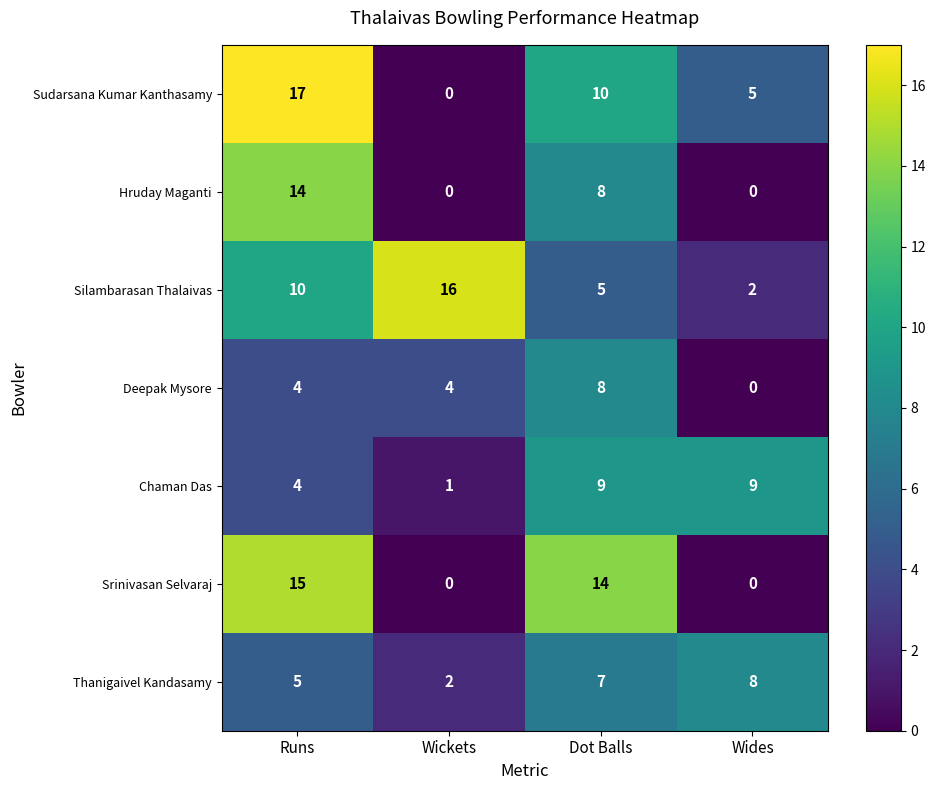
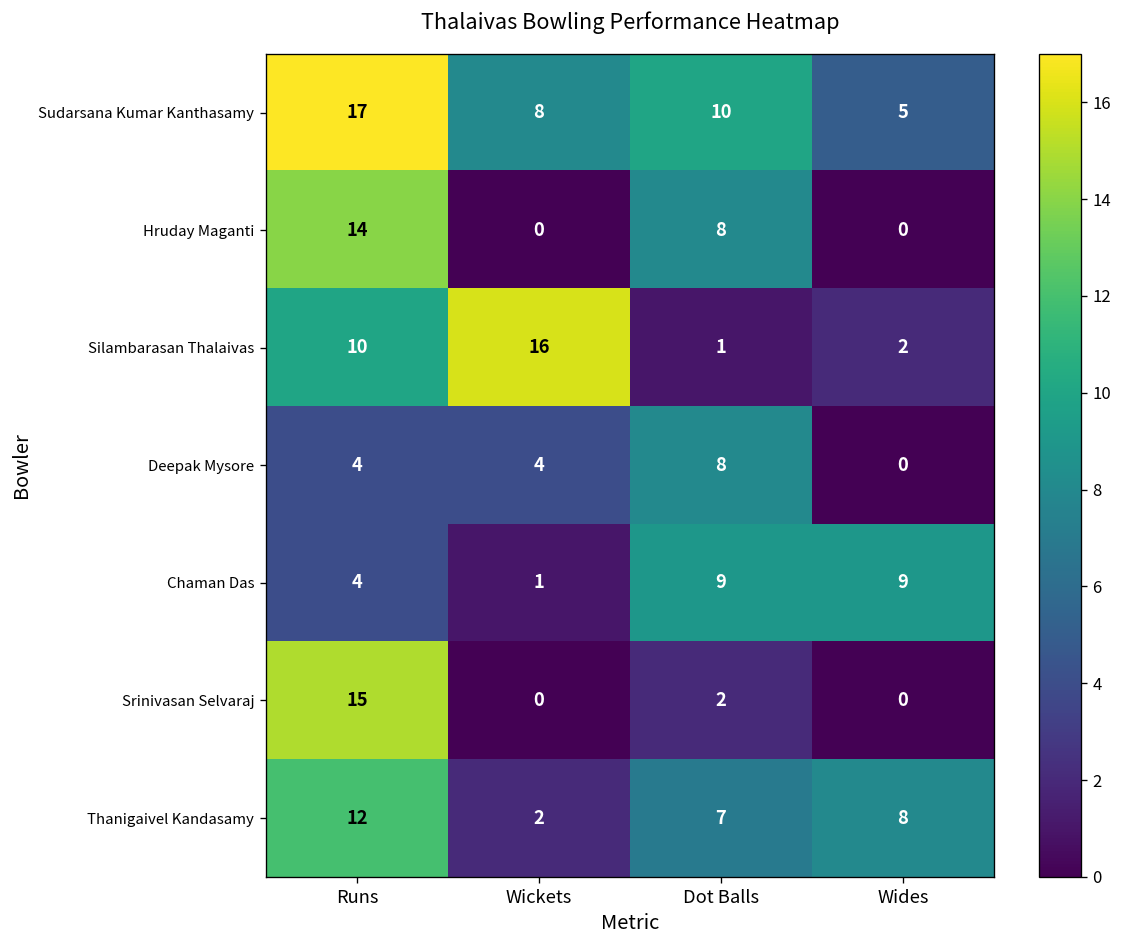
Sudarsana Kumar Kanthasamy, Wickets: 0 -> 8
Silambarasan Thalaivas, Dot Balls: 5 -> 1
Srinivasan Selvaraj, Dot Balls: 14 -> 2
Thanigaivel Kandasamy, Runs: 5 -> 12
